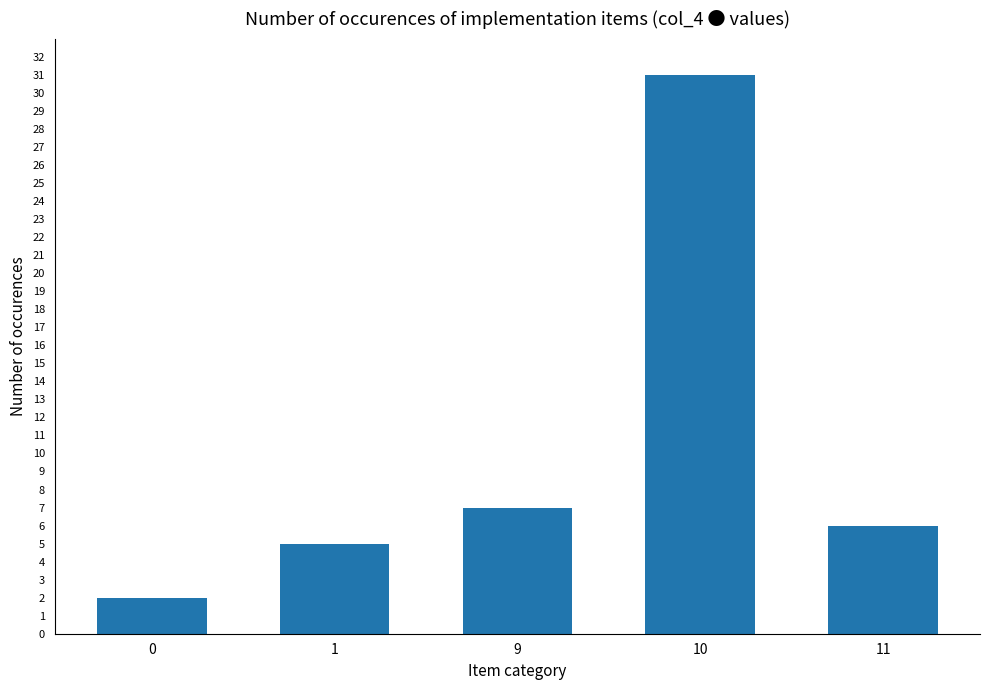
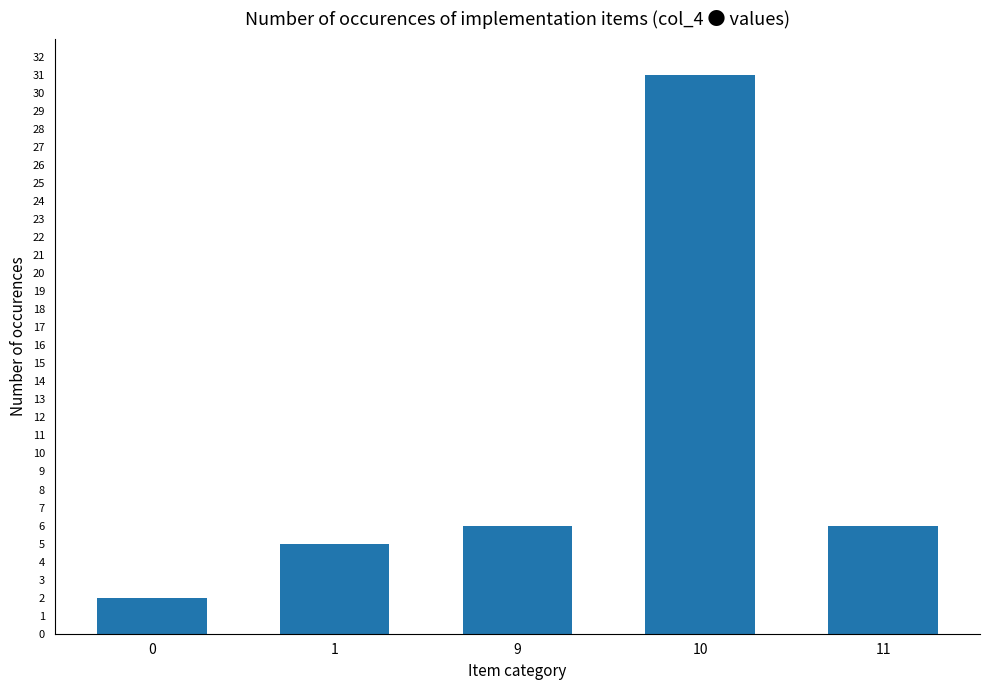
9: 7 -> 6
